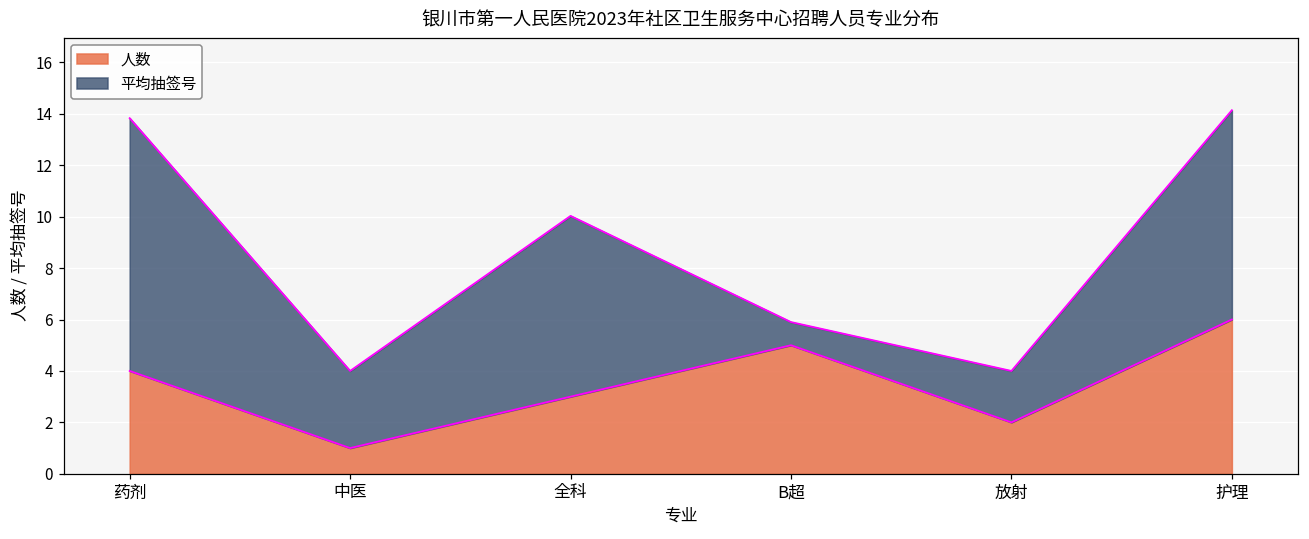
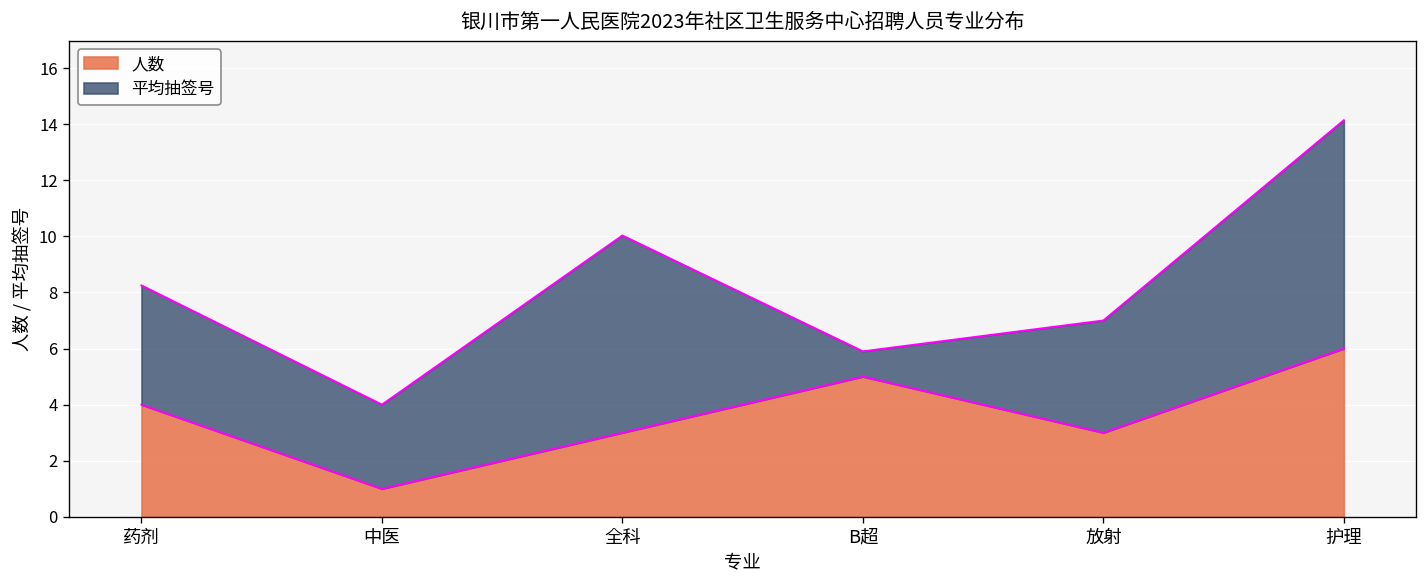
平均抽签号, 药剂: 9.8 -> 4.3
人数, 放射: 2 -> 3
平均抽签号, 放射: 2 -> 4
